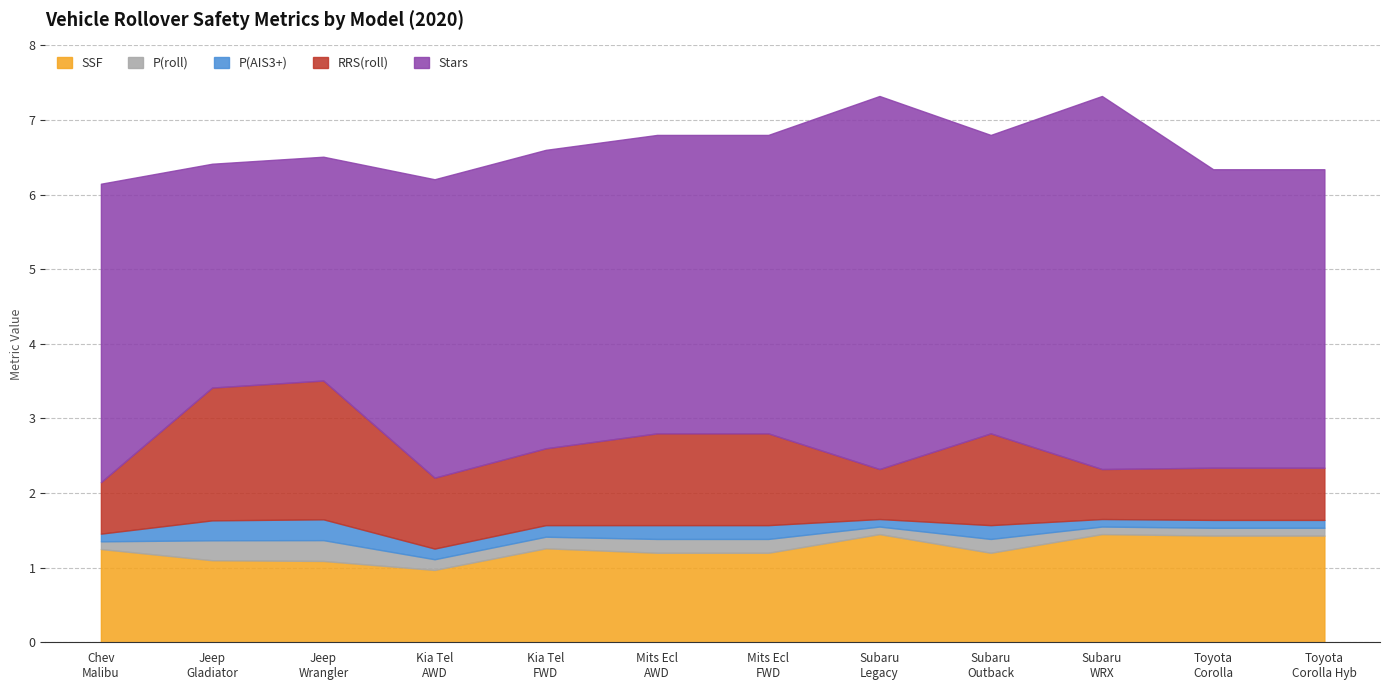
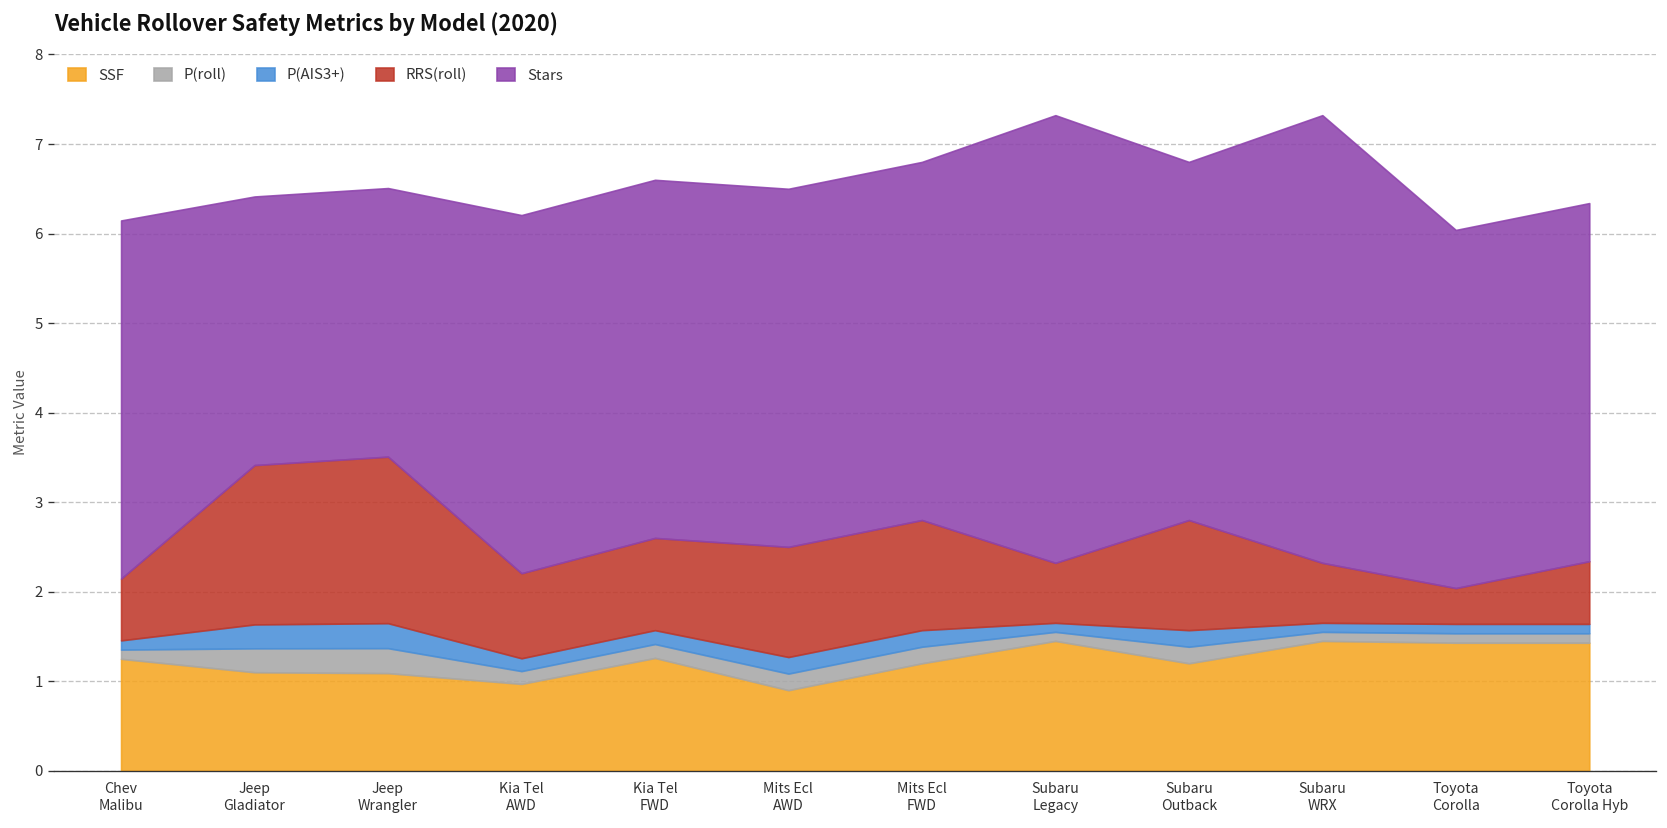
SSF, Mits Ecl AWD: 1.2 -> 0.9
RRS(roll), Toyota Corolla: 0.7 -> 0.4
